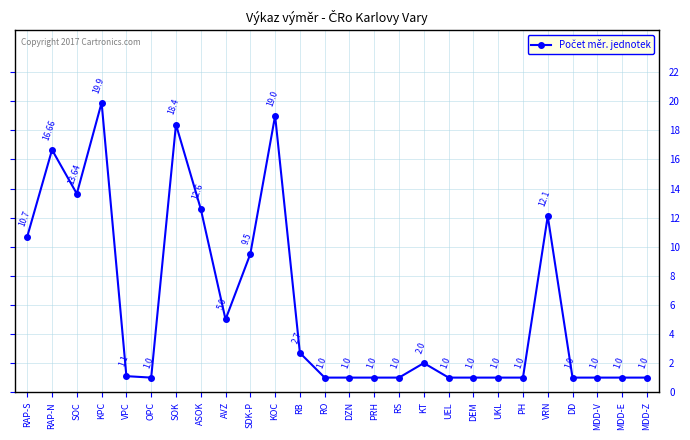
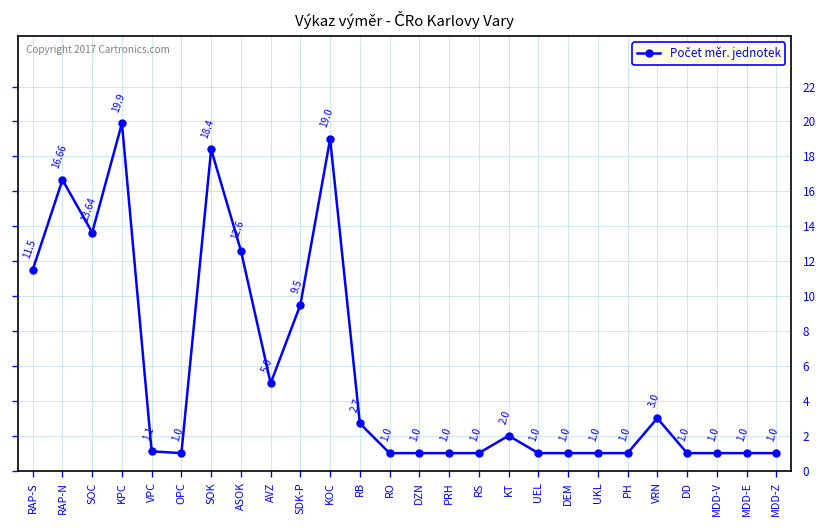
RAP-S: 10.7 -> 11.5
VRN: 12.1 -> 3.0
